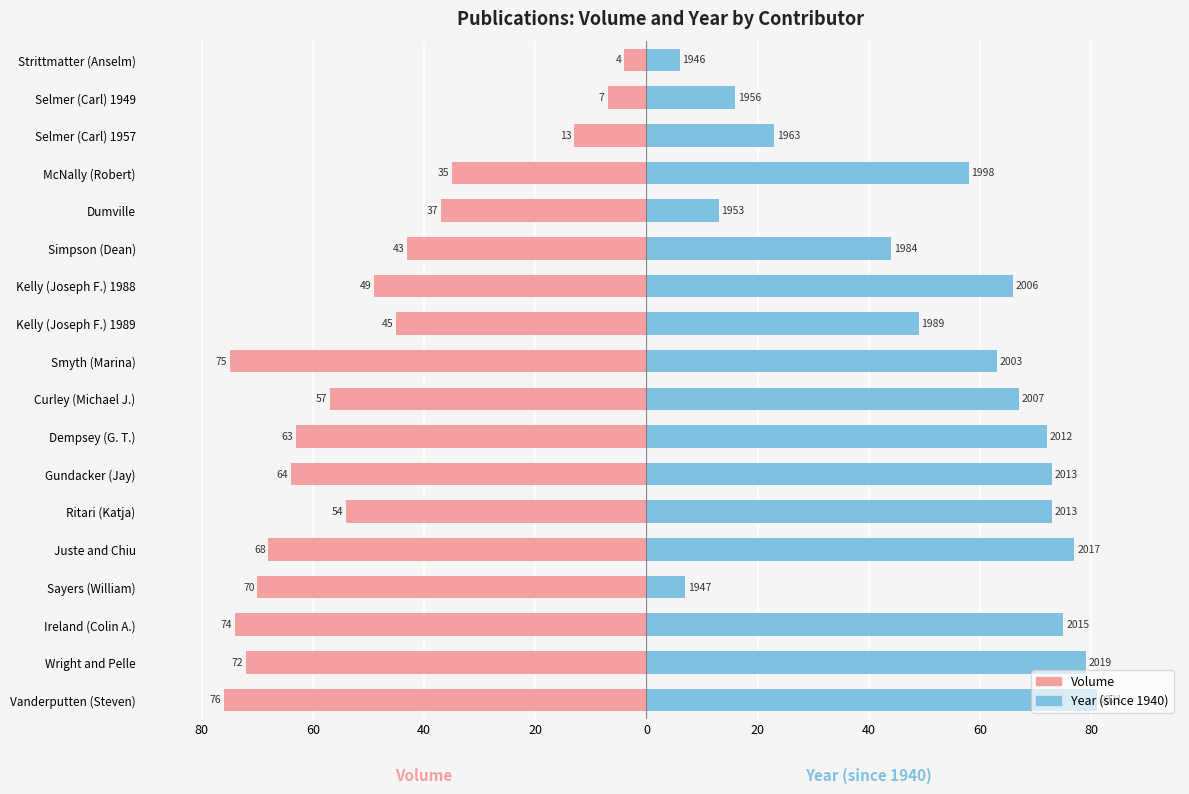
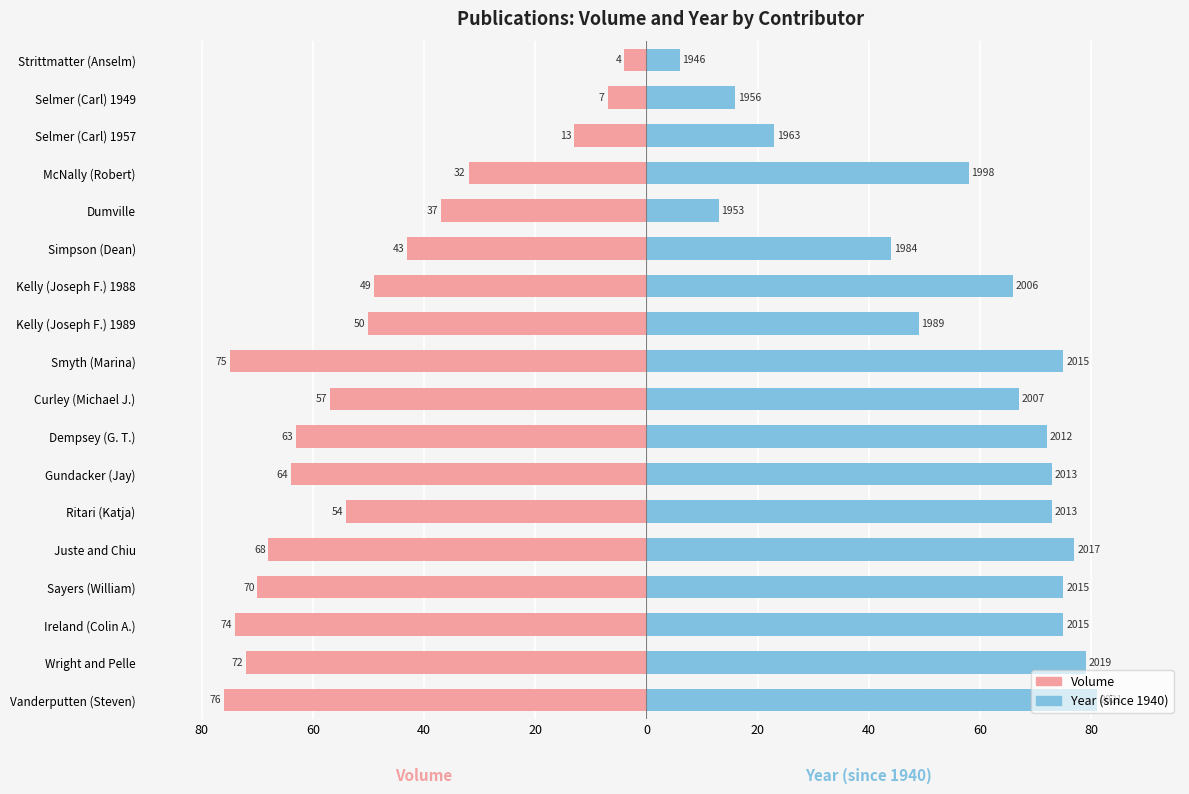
Volume, McNally (Robert): 35 -> 32
Volume, Kelly (Joseph F.) 1989: 45 -> 50
Year (since 1940), Smyth (Marina): 2003 -> 2015
Year (since 1940), Sayers (William): 1947 -> 2015
